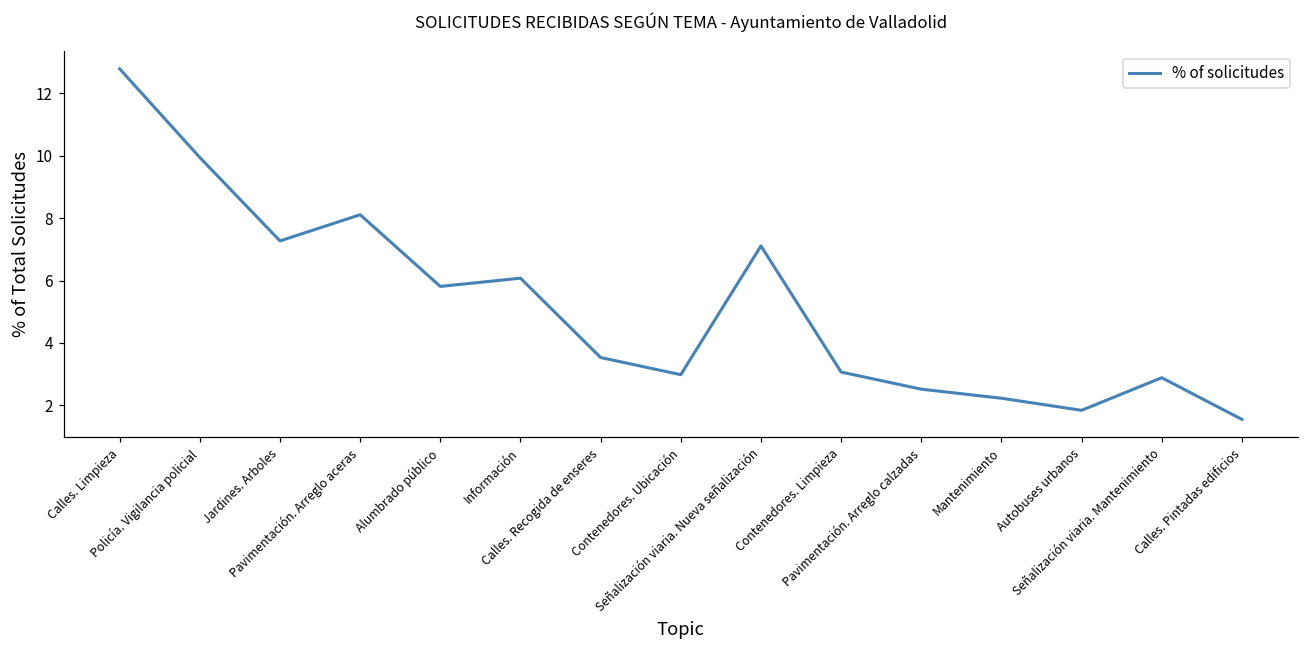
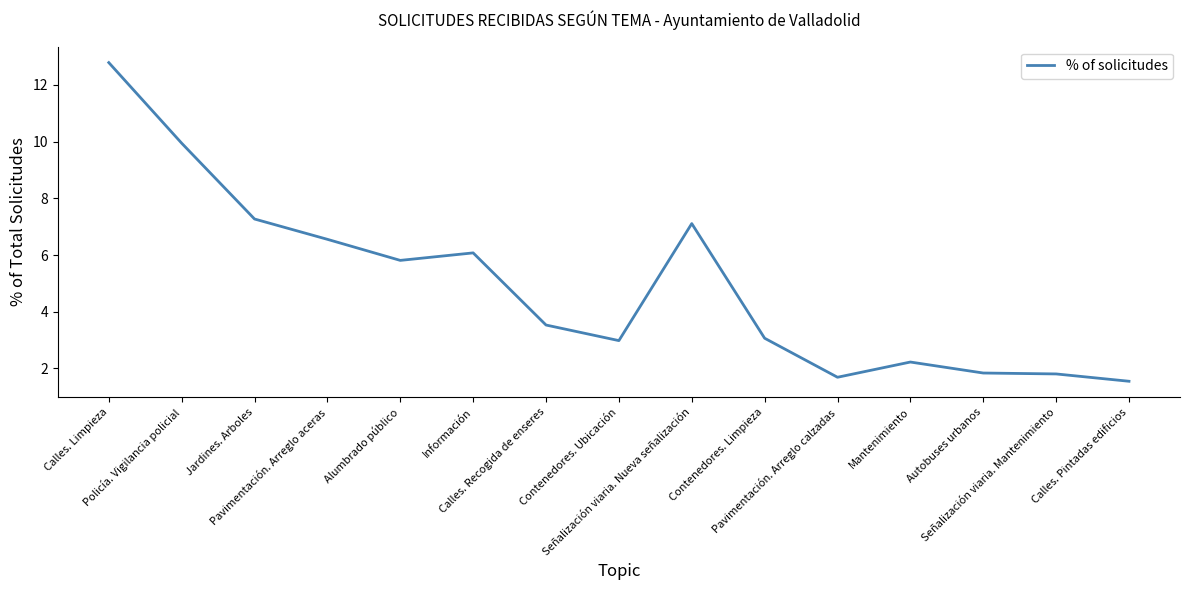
Pavimentación. Arreglo aceras: 8.1 -> 6.6
Pavimentación. Arreglo calzadas: 2.5 -> 1.7
Señalización viaria. Mantenimiento: 2.9 -> 1.8
